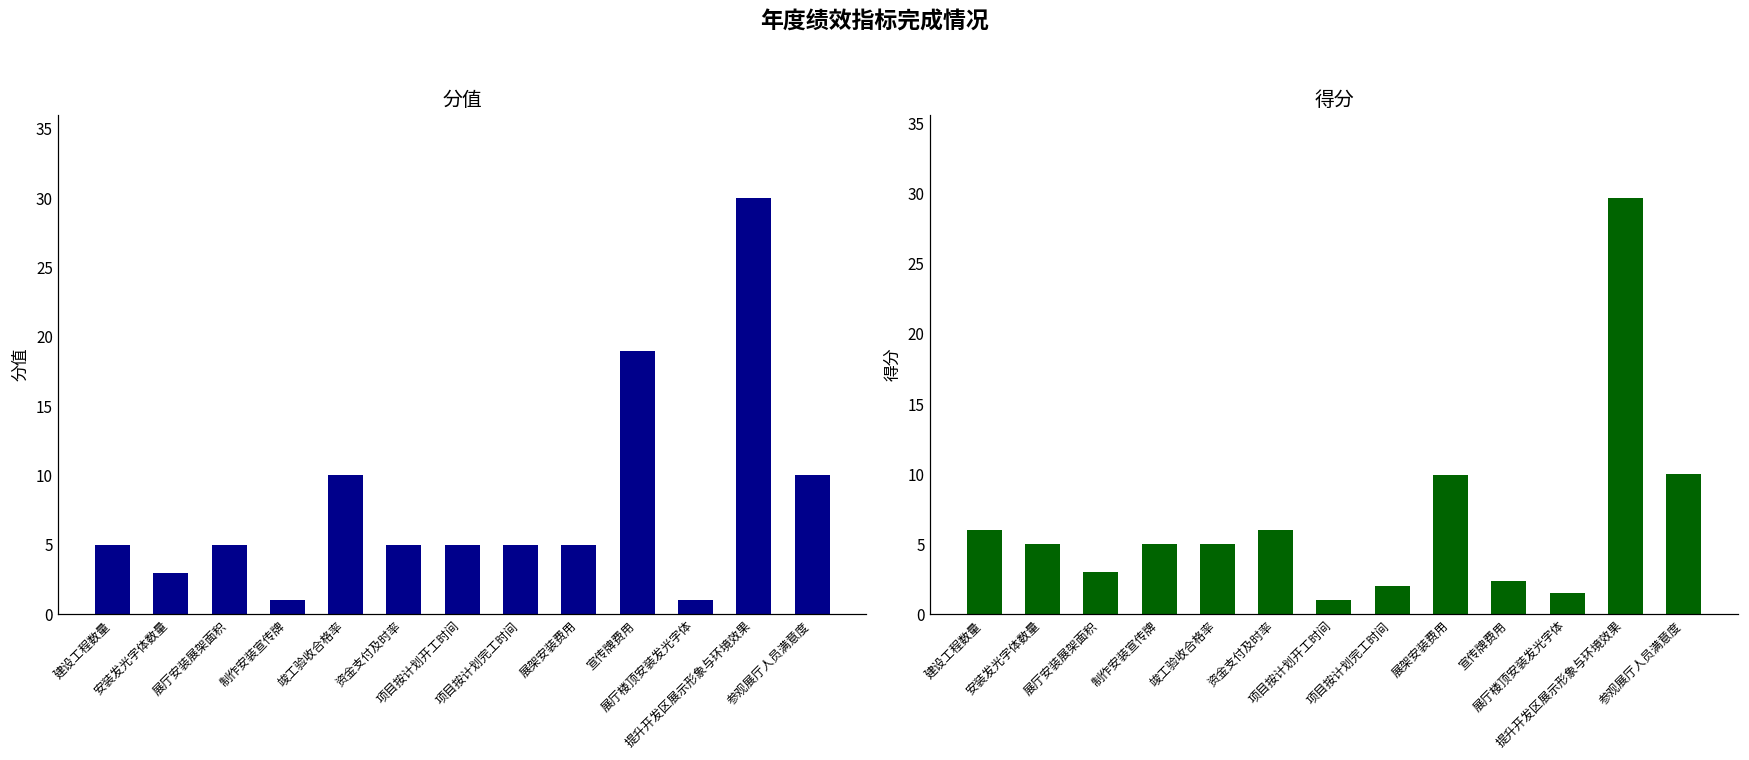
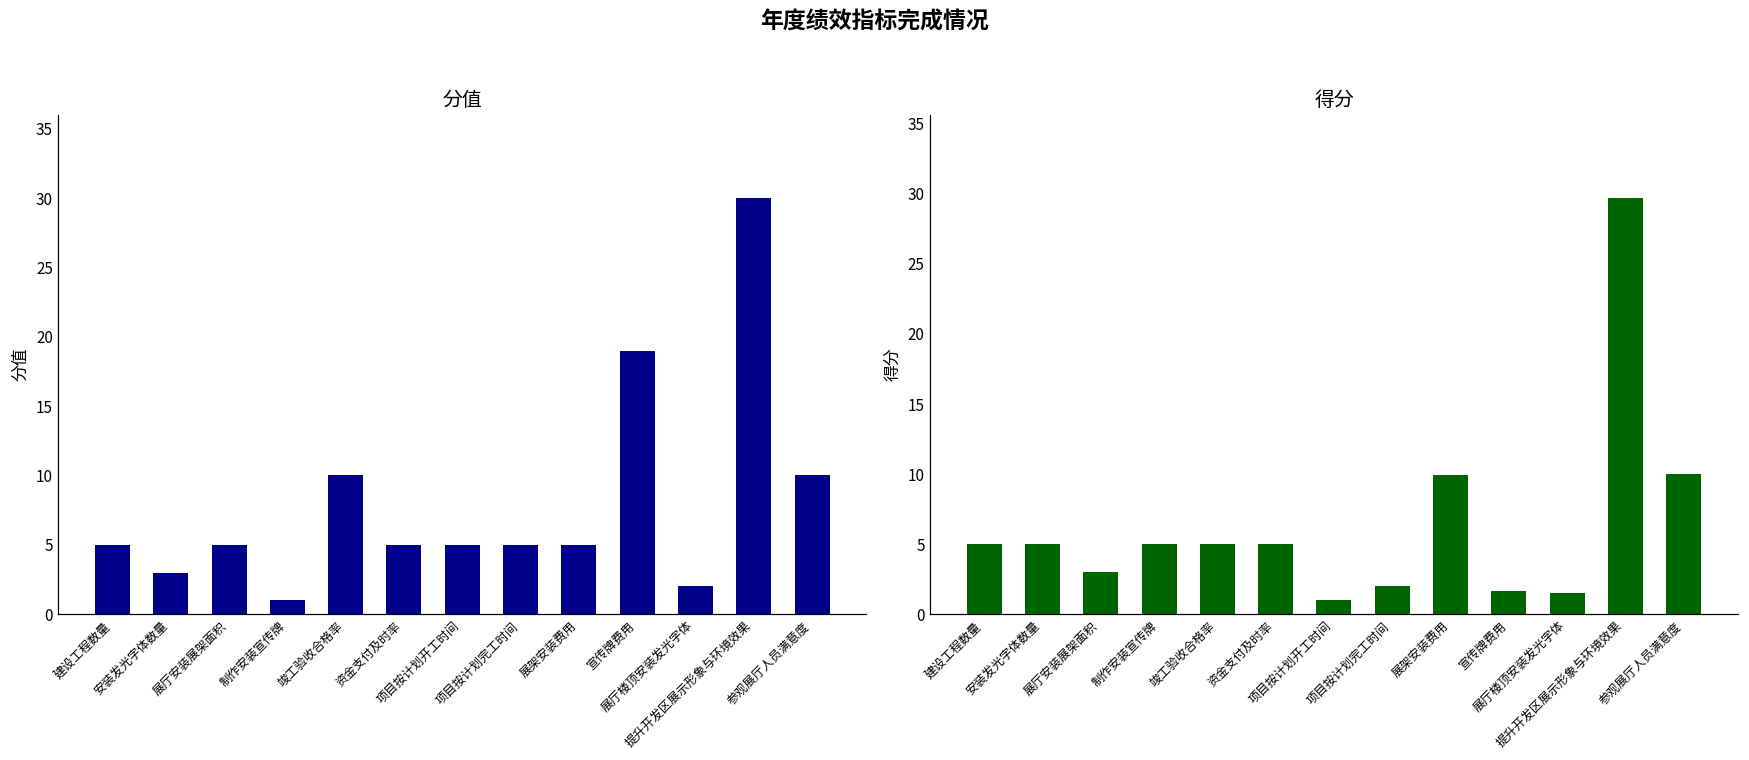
分值, 展厅楼顶安装发光字体: 1 -> 2
得分, 建设工程数量: 6 -> 5
得分, 资金支付及时率: 6 -> 5
得分, 宣传牌费用: 2.4 -> 1.7
